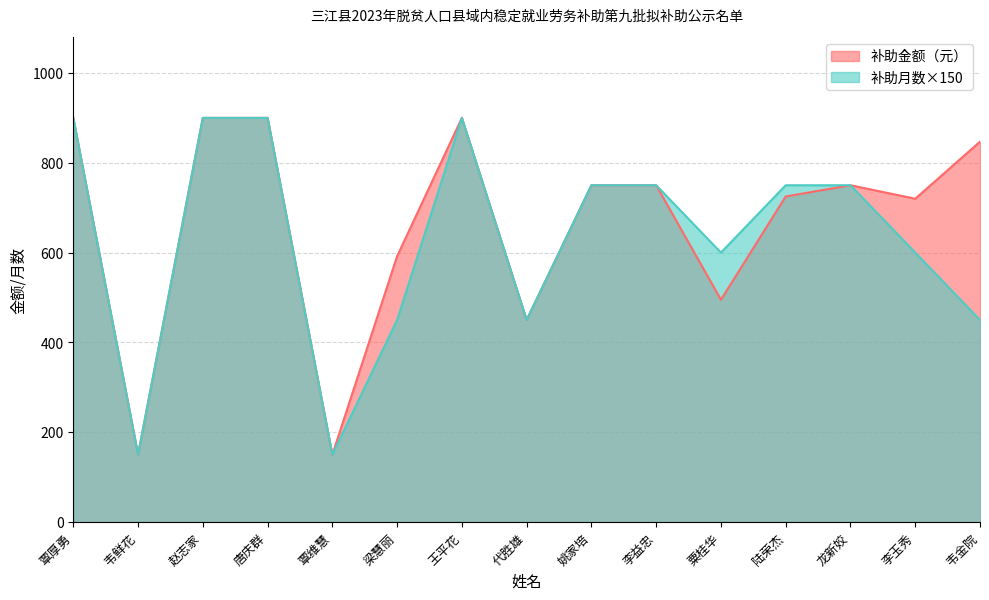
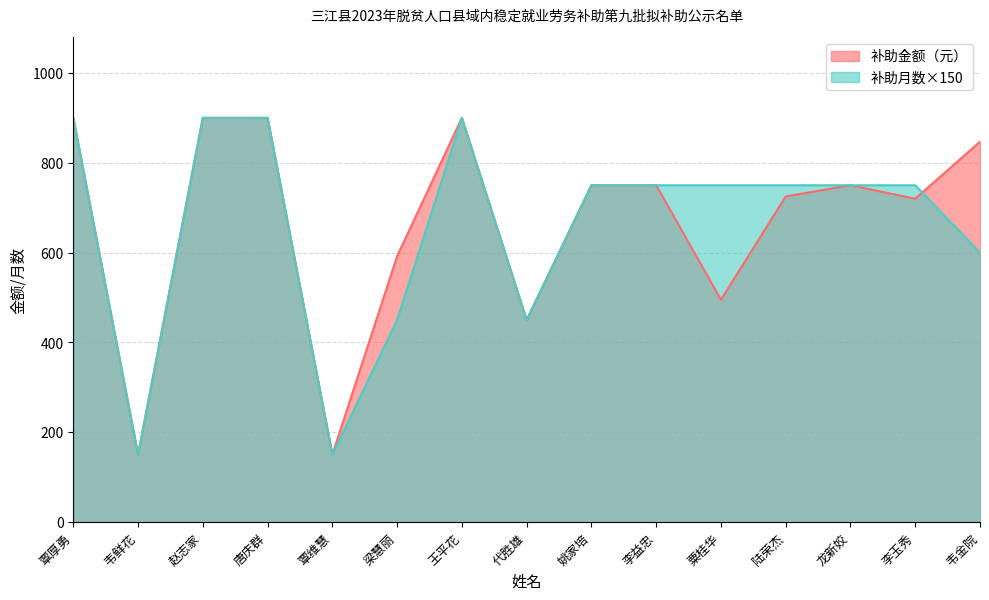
补助月数×150, 粟桂华: 600 -> 750
补助月数×150, 李玉秀: 600 -> 750
补助月数×150, 韦金院: 450 -> 600
